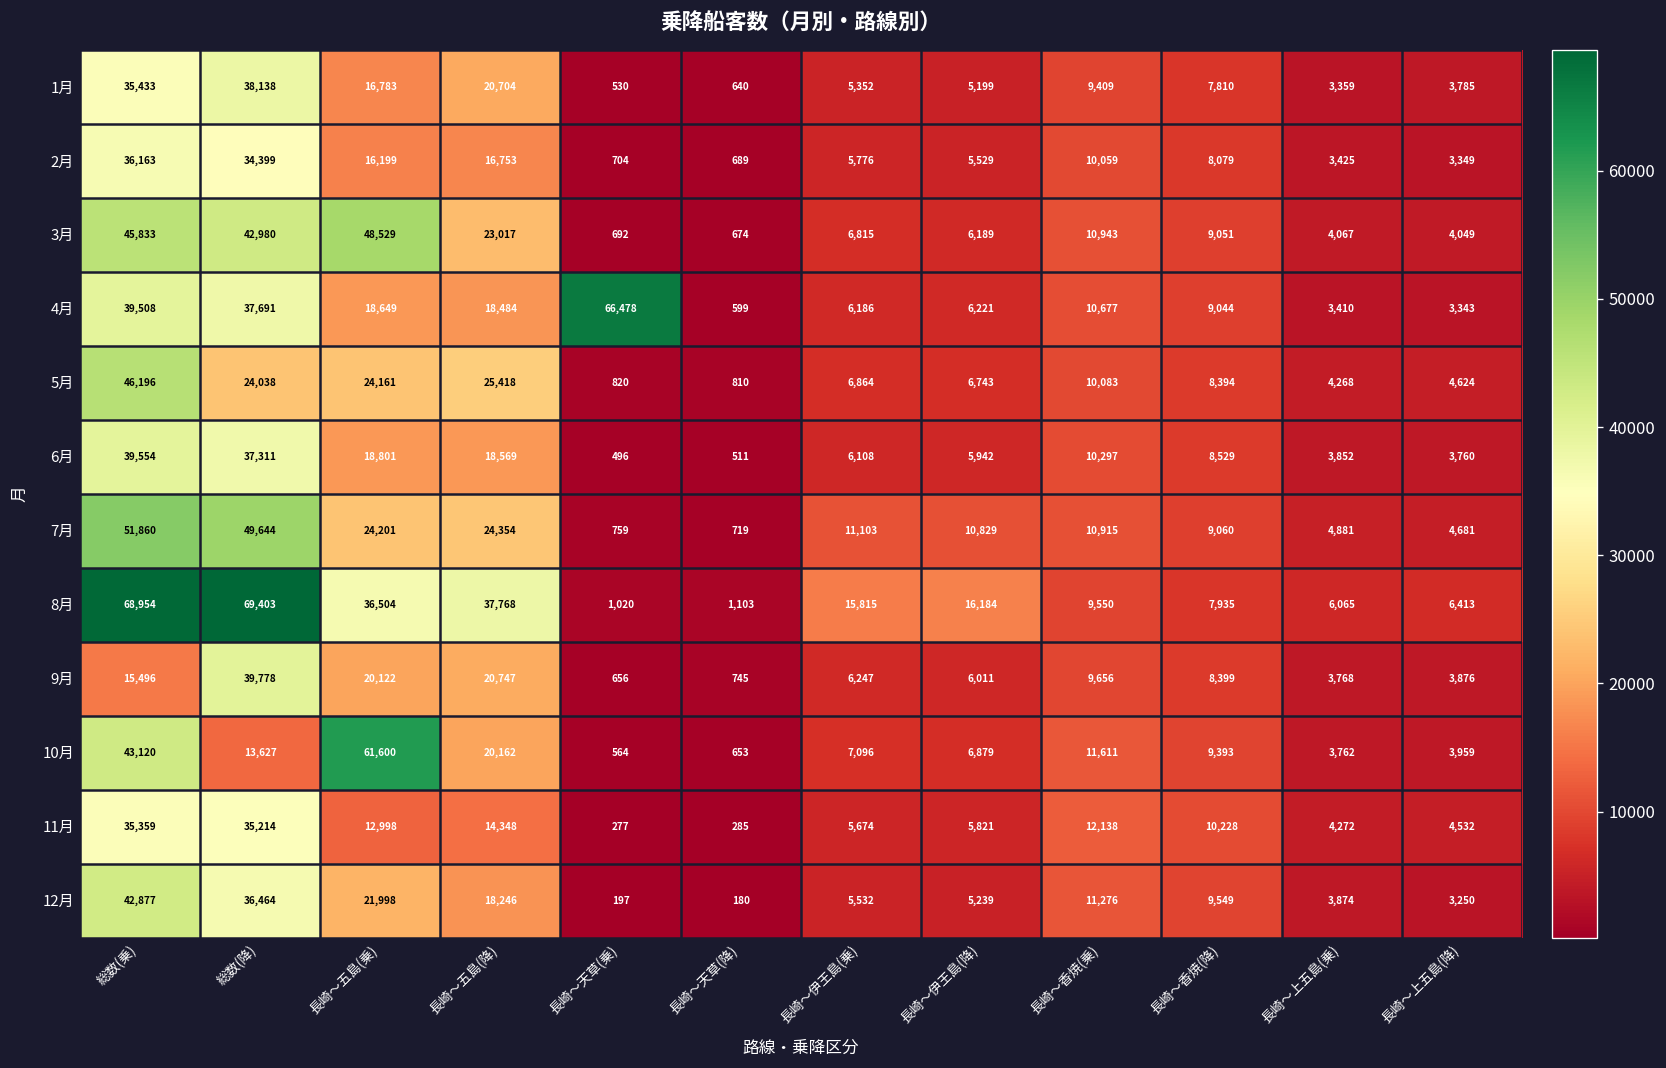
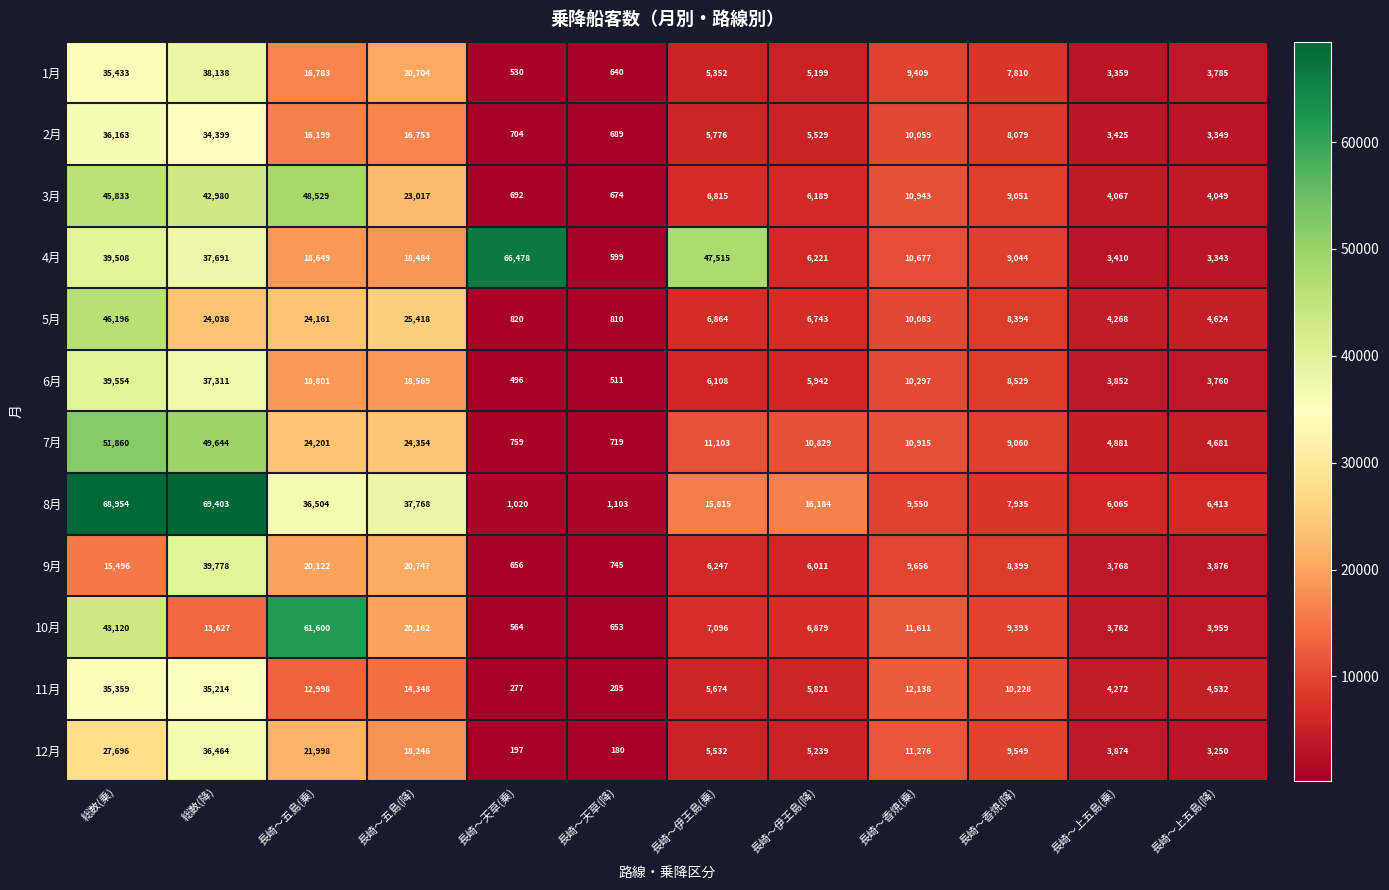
4月, 長崎～伊王島(乗): 6,186 -> 47,515
12月, 総数(乗): 42,877 -> 27,696
